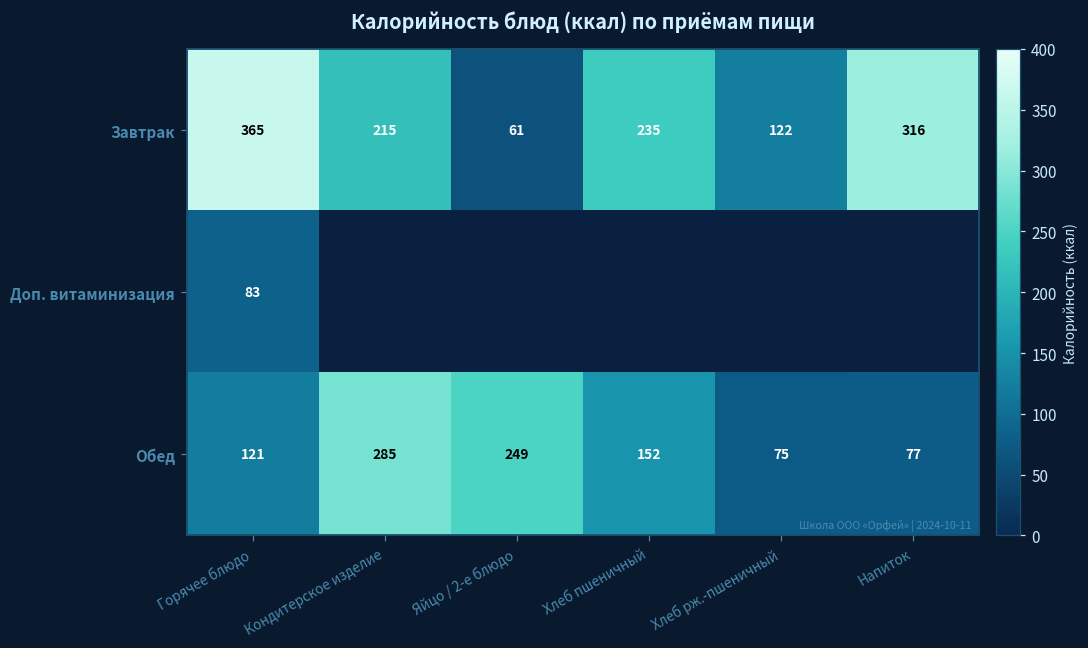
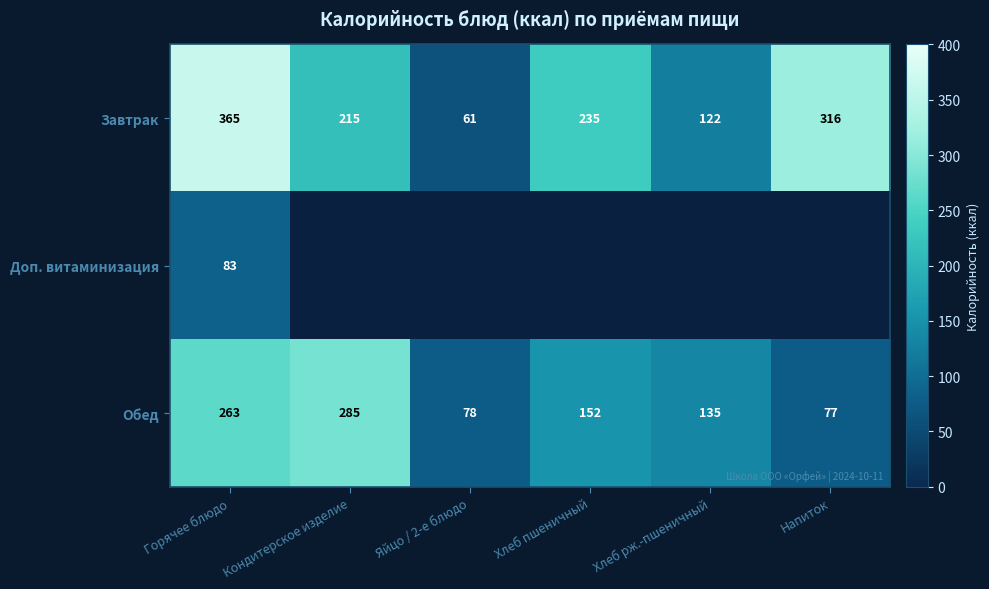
Обед, Горячее блюдо: 121 -> 263
Обед, Яйцо / 2-е блюдо: 249 -> 78
Обед, Хлеб рж.-пшеничный: 75 -> 135
